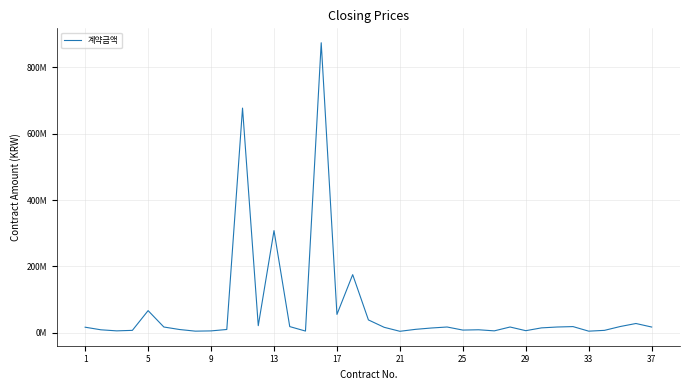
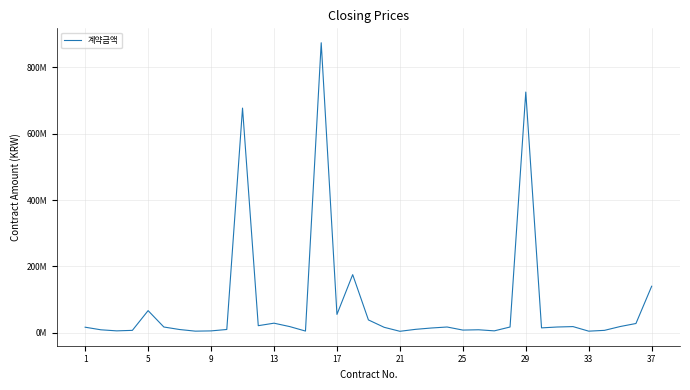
13: 310000000 -> 30000000
29: 10000000 -> 720000000
37: 20000000 -> 140000000
